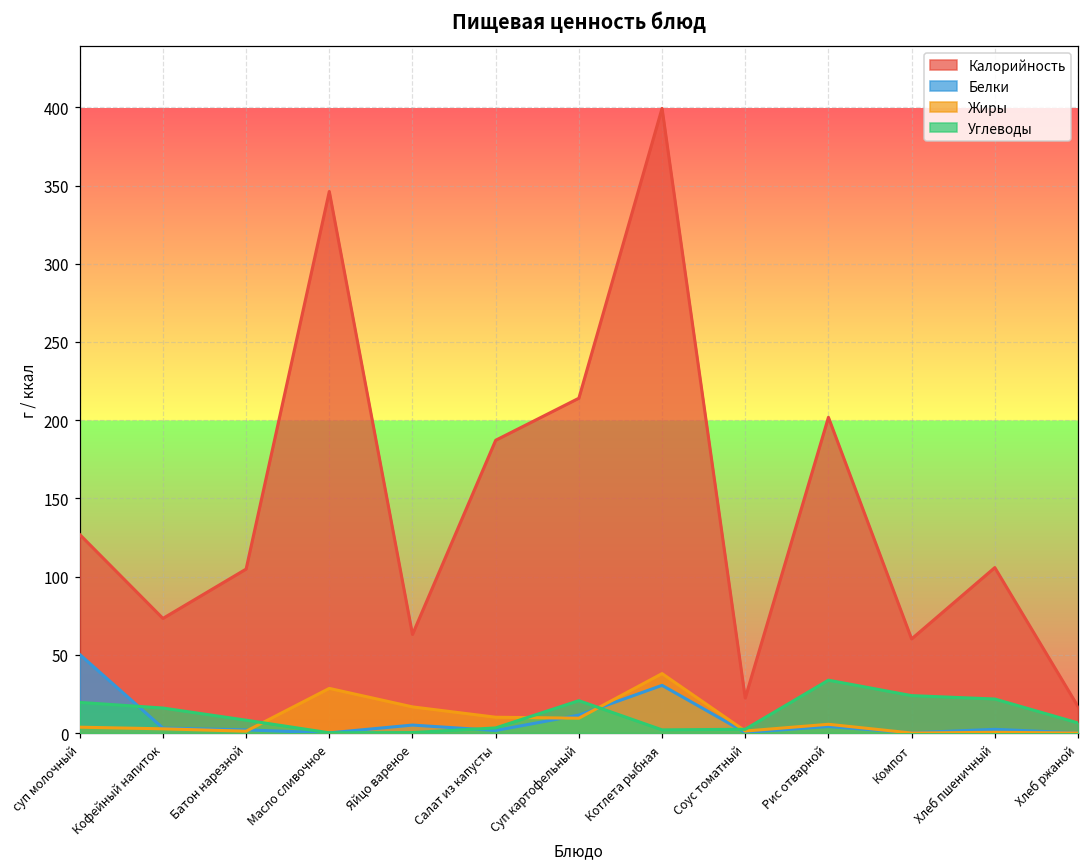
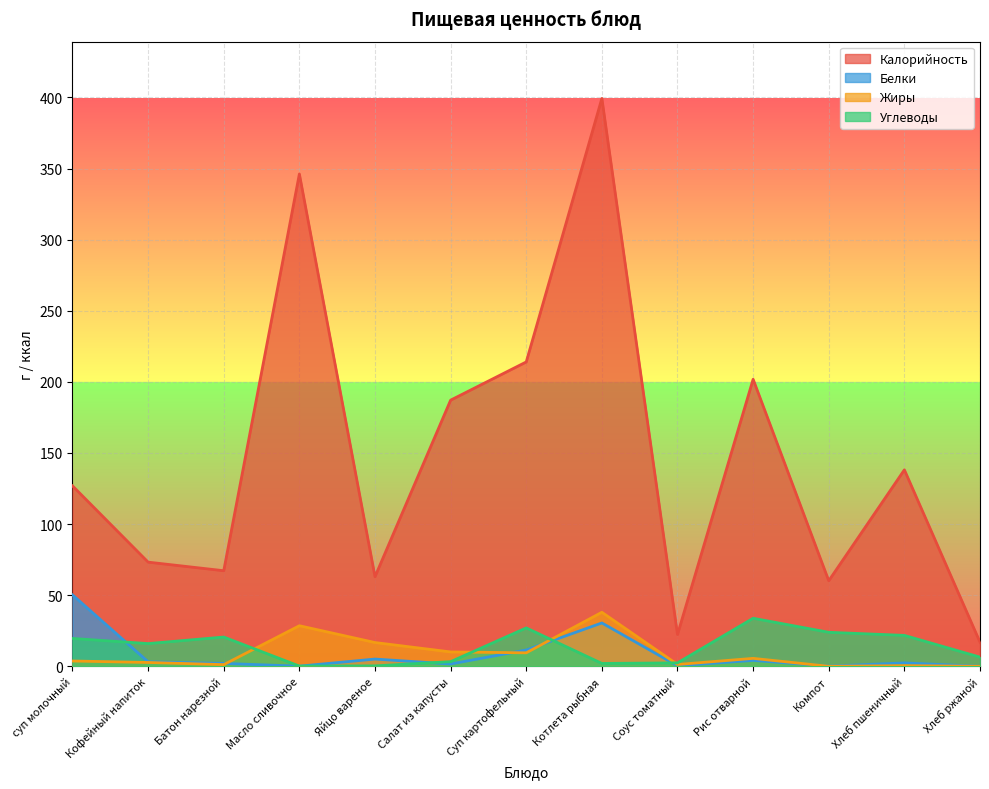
Калорийность, Батон нарезной: 105 -> 67
Углеводы, Батон нарезной: 8 -> 21
Углеводы, Суп картофельный: 21 -> 27
Калорийность, Хлеб пшеничный: 106 -> 138
